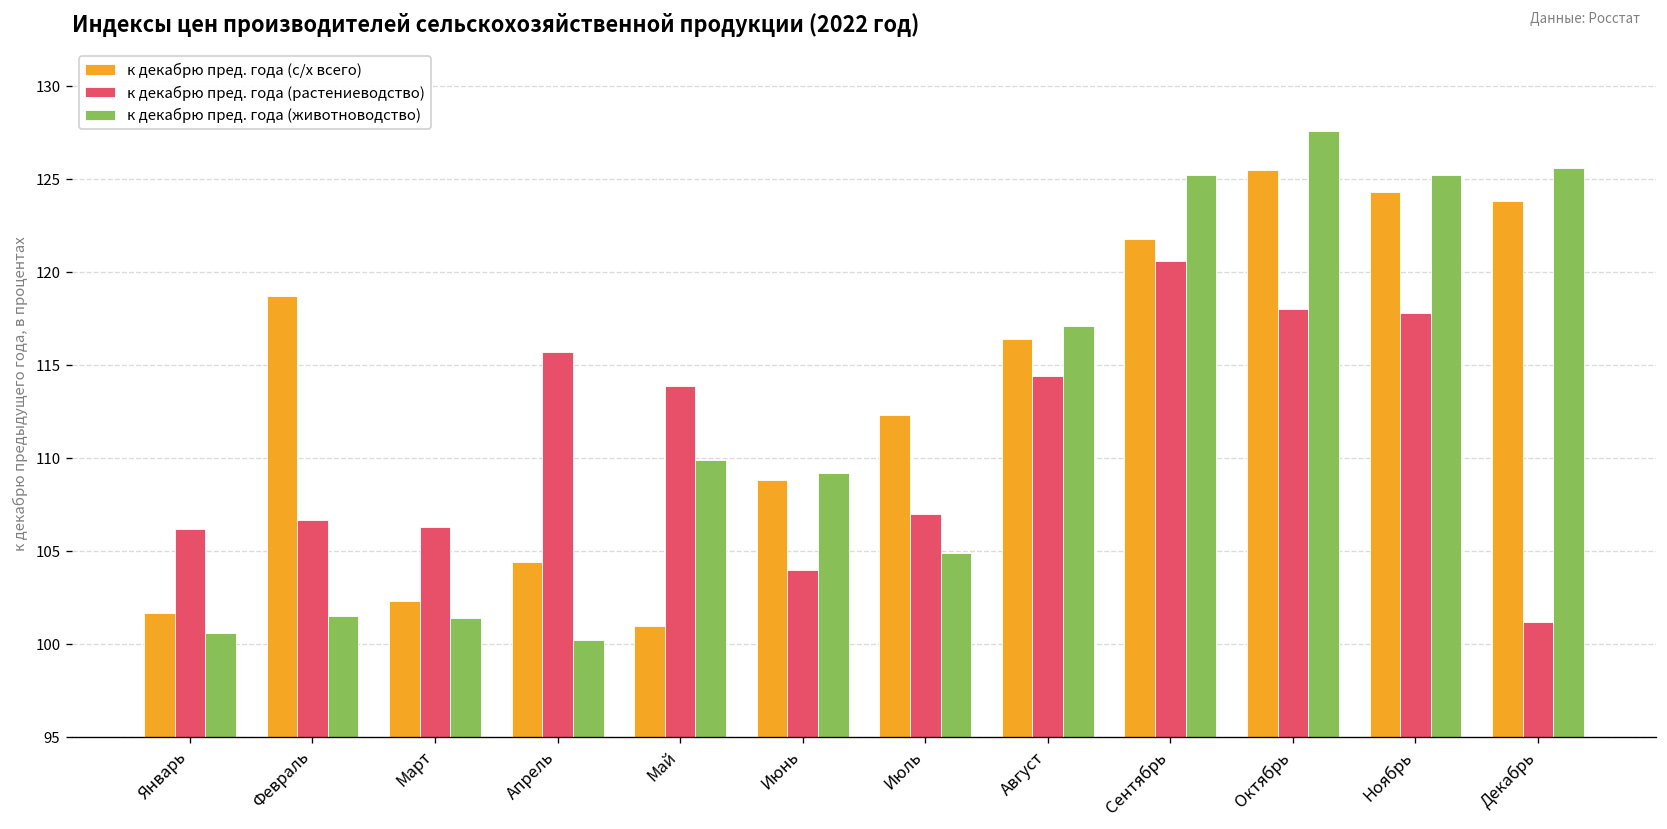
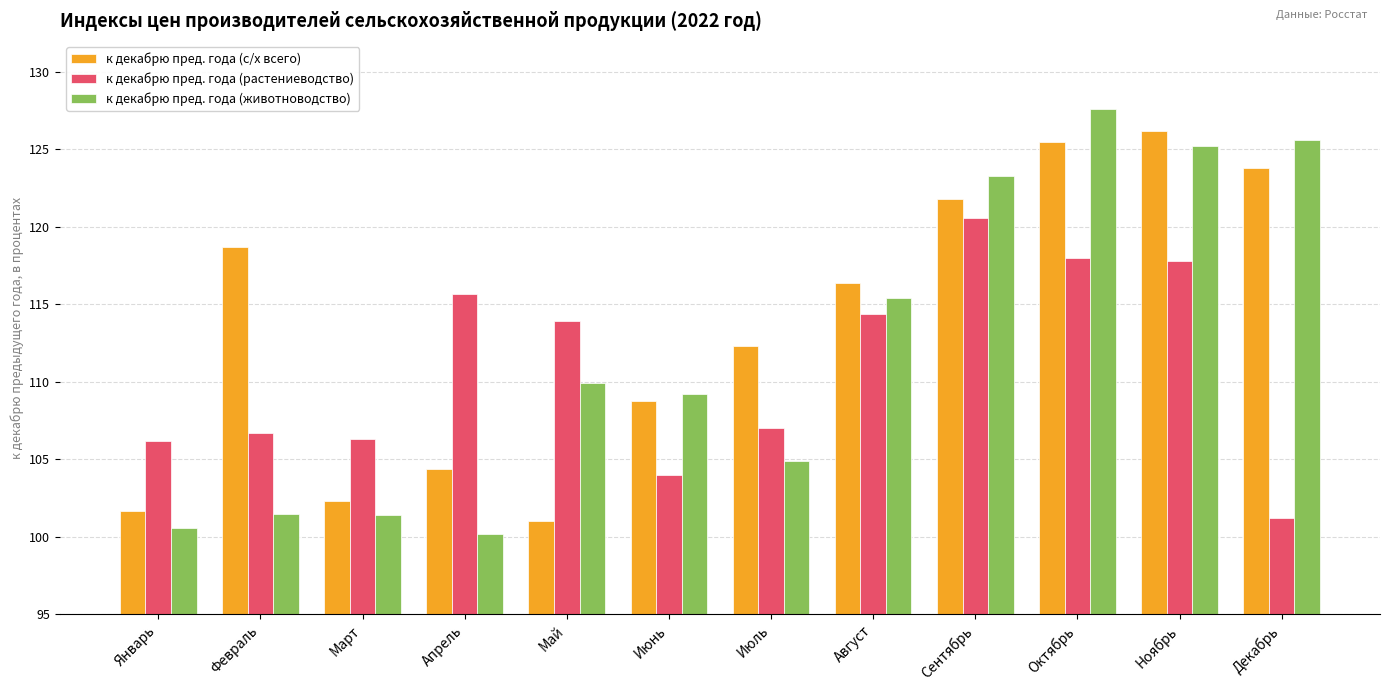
к декабрю пред. года (животноводство), Август: 117.1 -> 115.4
к декабрю пред. года (животноводство), Сентябрь: 125.2 -> 123.3
к декабрю пред. года (с/х всего), Ноябрь: 124.3 -> 126.2
